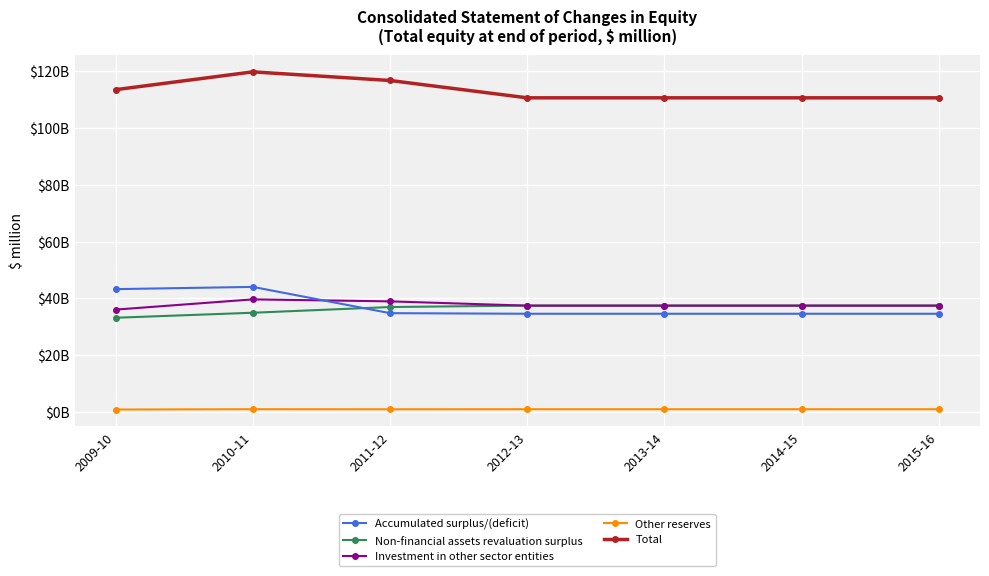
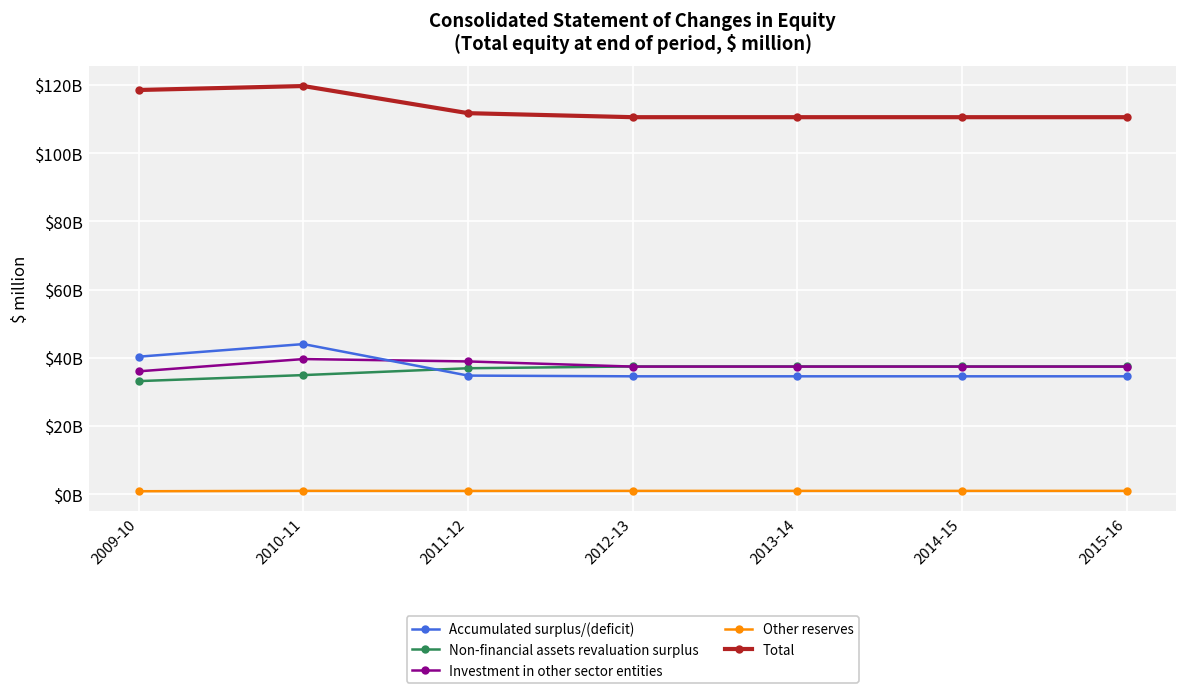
Accumulated surplus/(deficit), 2009-10: $43000000000 -> $40000000000
Total, 2009-10: $113000000000 -> $119000000000
Total, 2011-12: $117000000000 -> $112000000000
